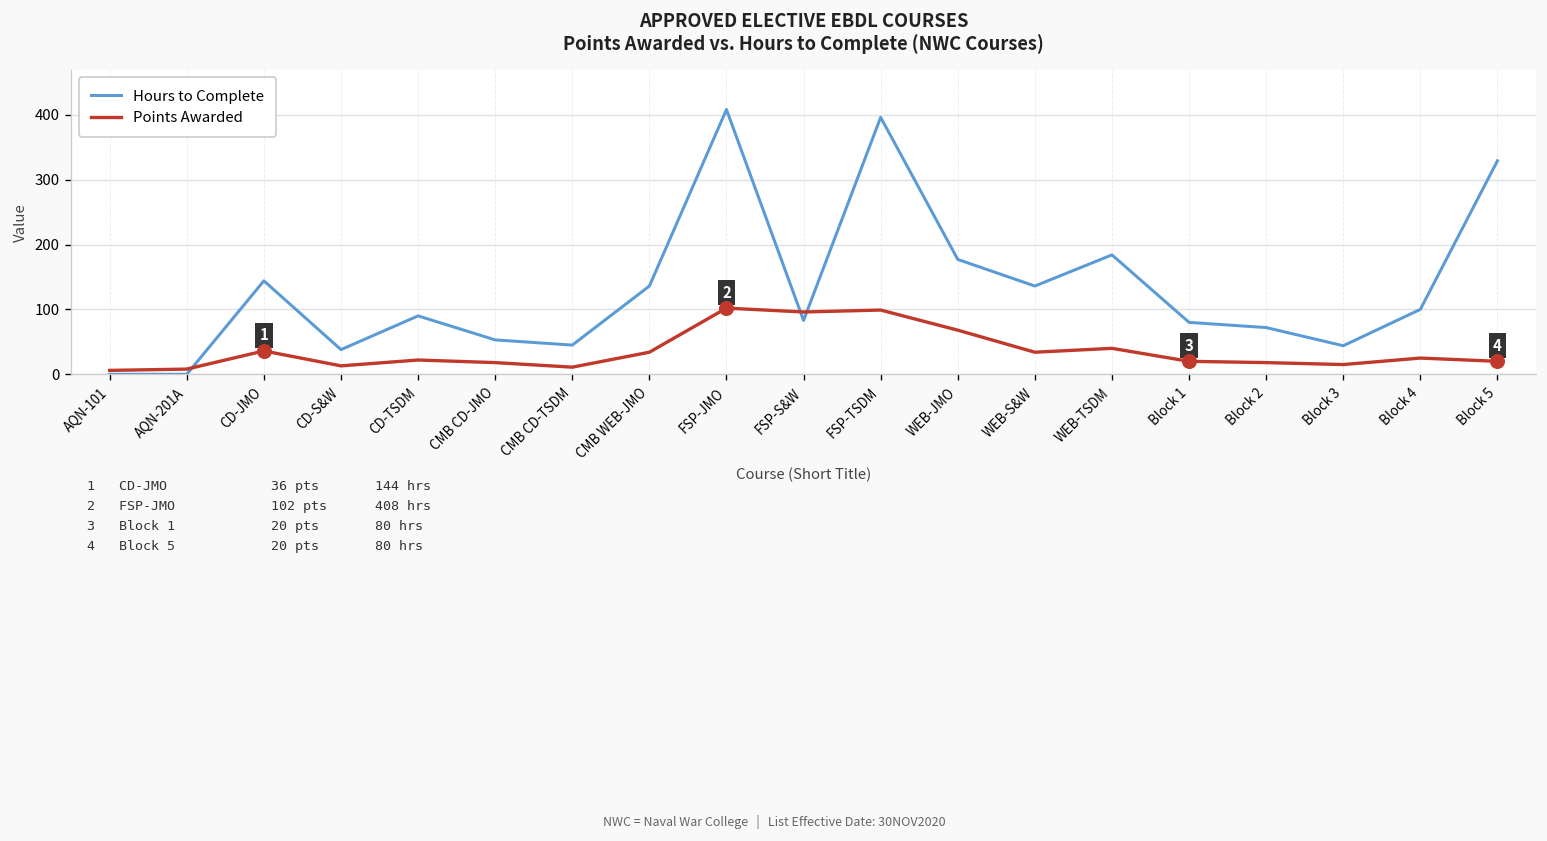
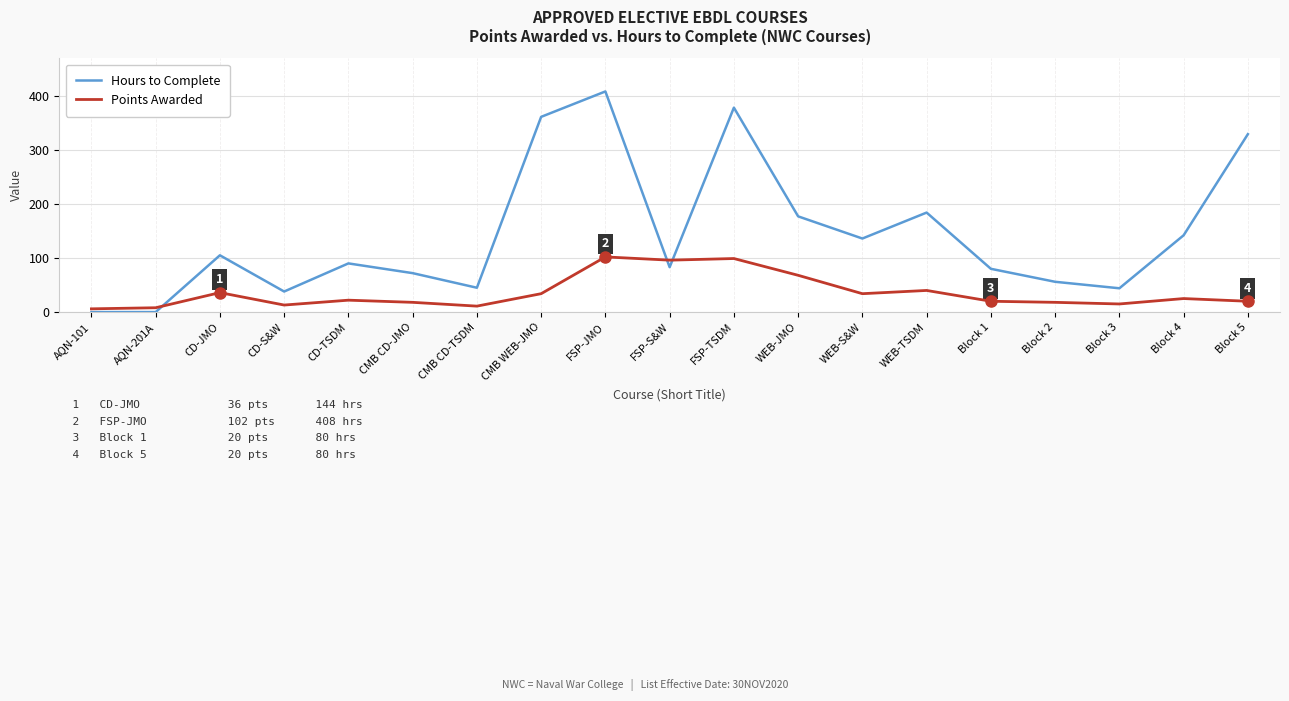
Hours to Complete, CD-JMO: 140 -> 110
Hours to Complete, CMB CD-JMO: 50 -> 70
Hours to Complete, CMB WEB-JMO: 140 -> 360
Hours to Complete, FSP-TSDM: 400 -> 380
Hours to Complete, Block 2: 70 -> 60
Hours to Complete, Block 4: 100 -> 140
